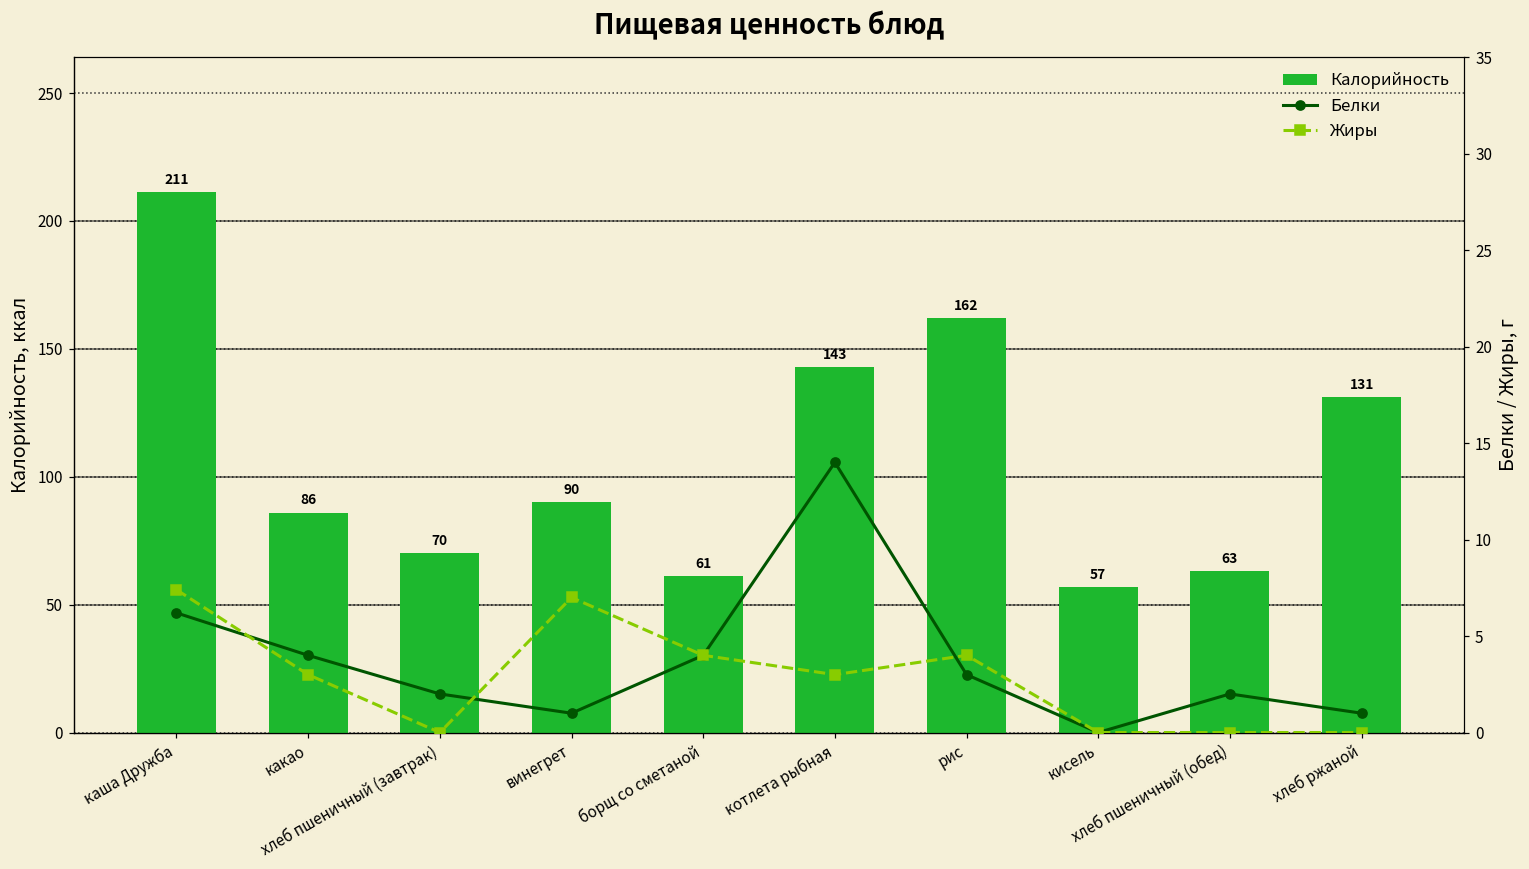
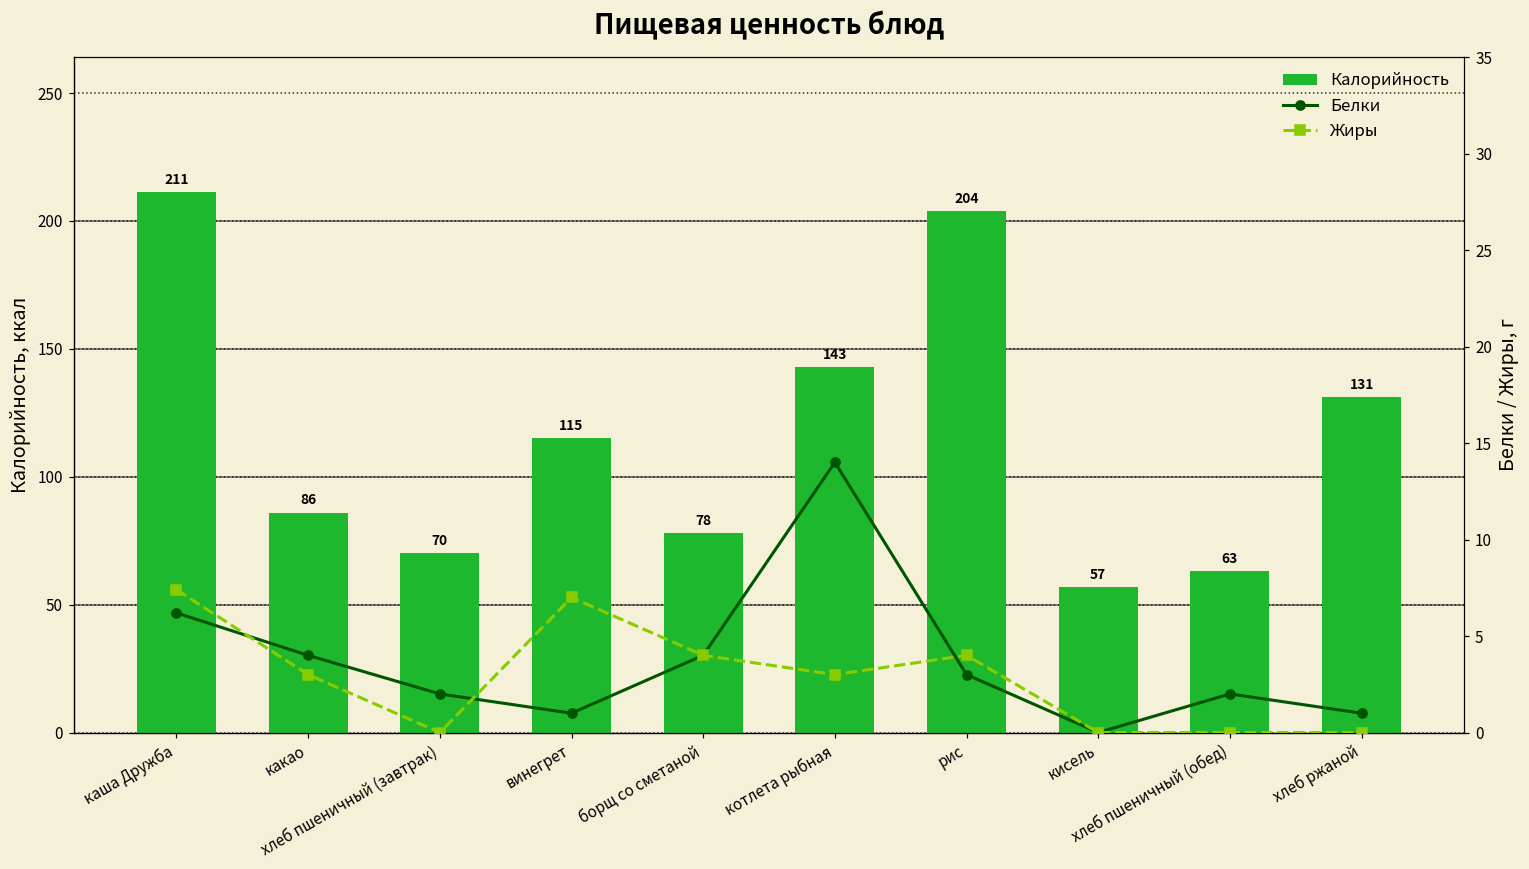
Калорийность, винегрет: 90 -> 115
Калорийность, борщ со сметаной: 61 -> 78
Калорийность, рис: 162 -> 204
